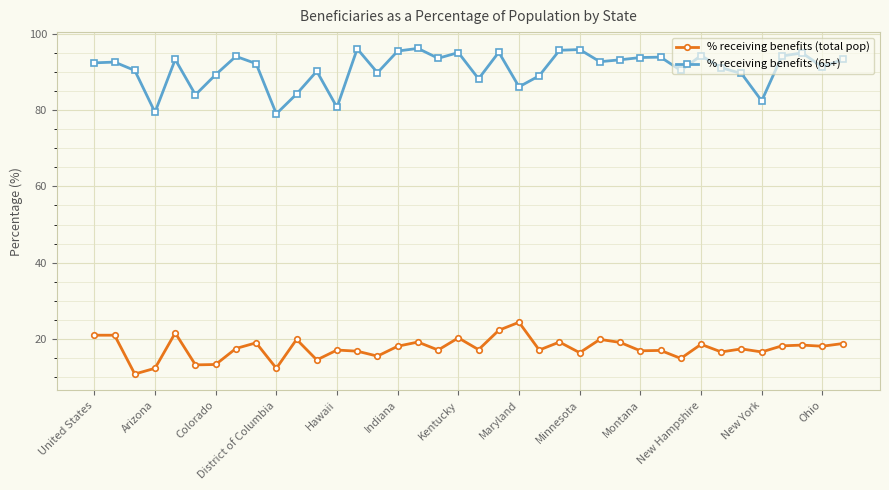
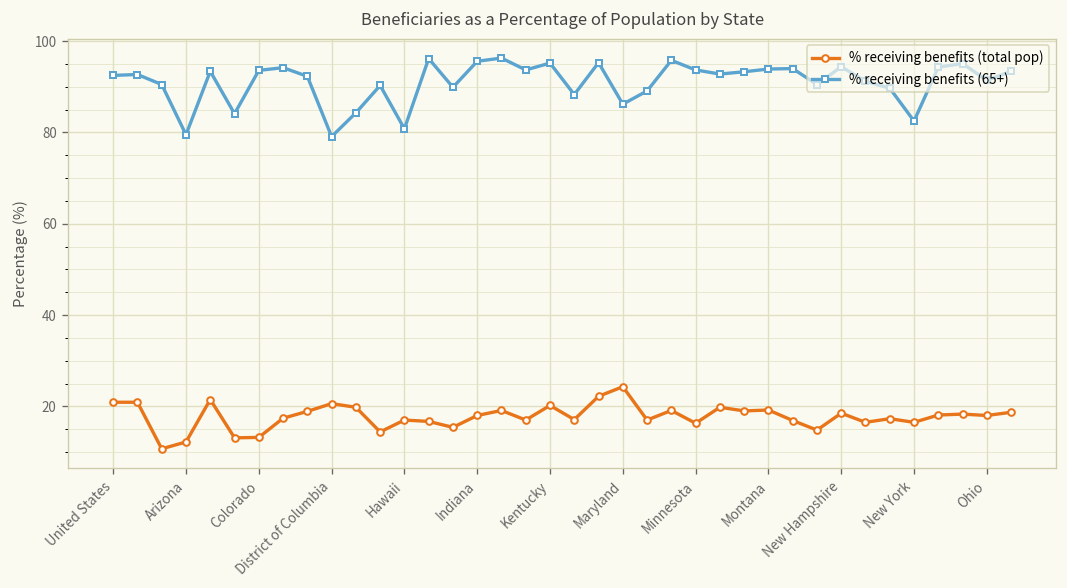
% receiving benefits (65+), Colorado: 89 -> 94
% receiving benefits (total pop), District of Columbia: 12 -> 21
% receiving benefits (65+), Minnesota: 96 -> 94
% receiving benefits (total pop), Montana: 17 -> 19
